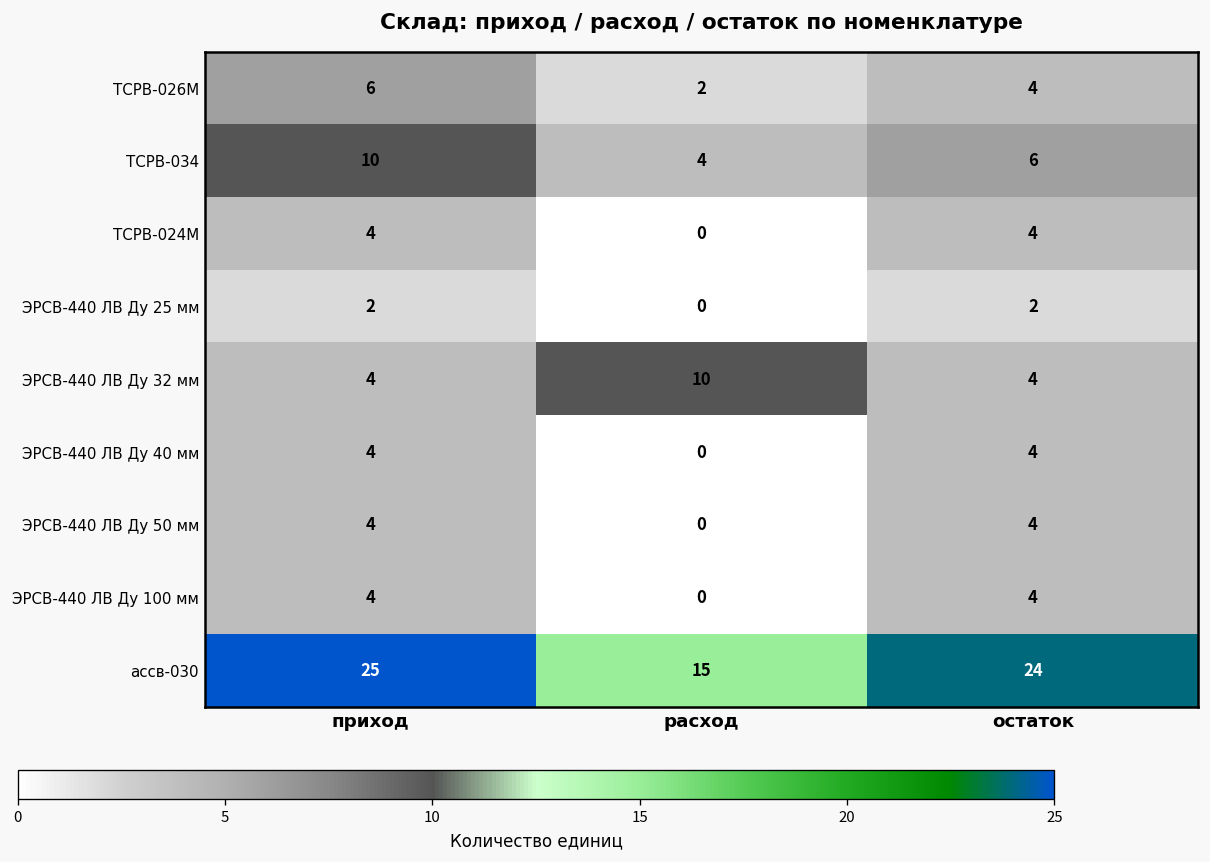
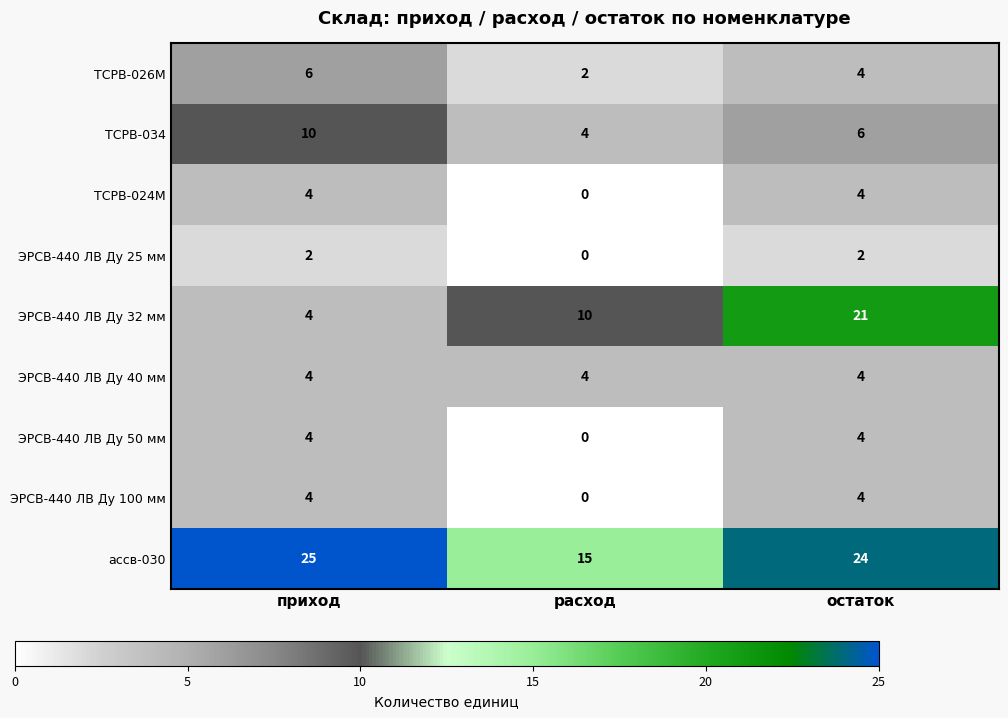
ЭРСВ-440 ЛВ Ду 32 мм, остаток: 4 -> 21
ЭРСВ-440 ЛВ Ду 40 мм, расход: 0 -> 4
